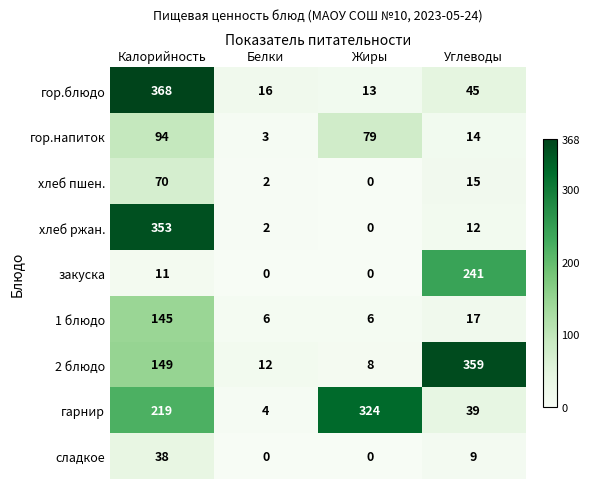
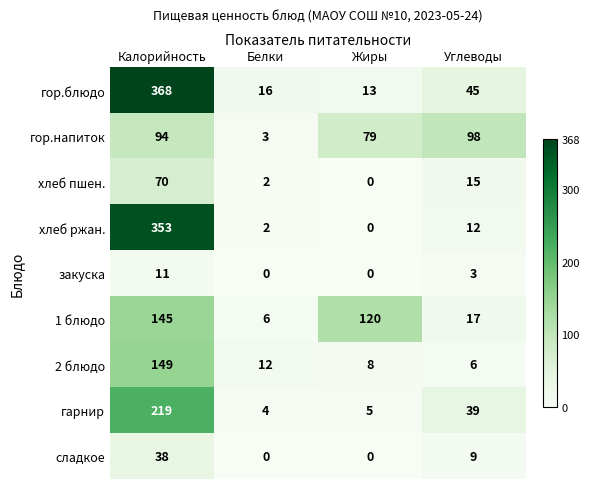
гор.напиток, Углеводы: 14 -> 98
закуска, Углеводы: 241 -> 3
1 блюдо, Жиры: 6 -> 120
2 блюдо, Углеводы: 359 -> 6
гарнир, Жиры: 324 -> 5
